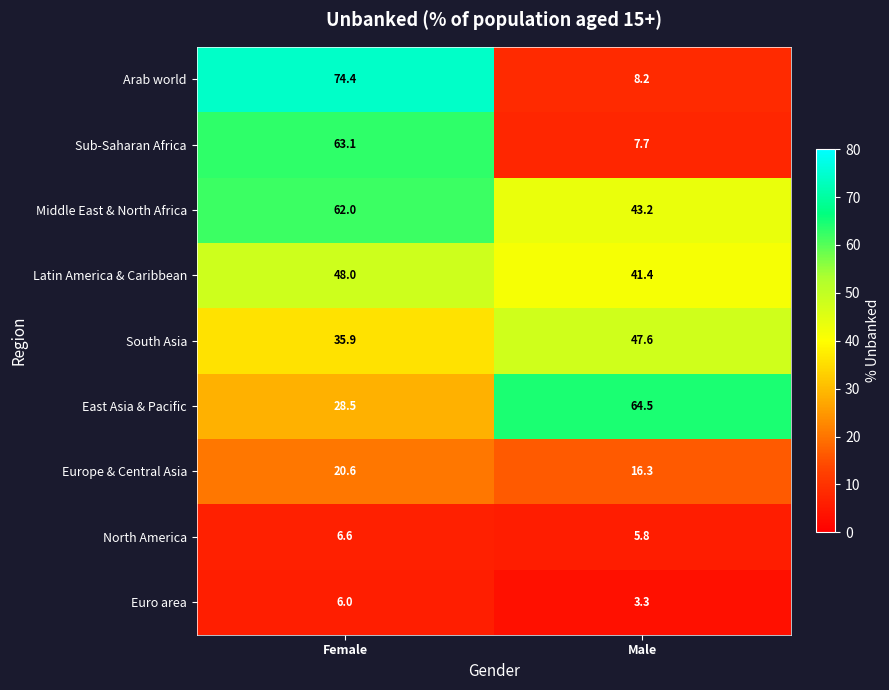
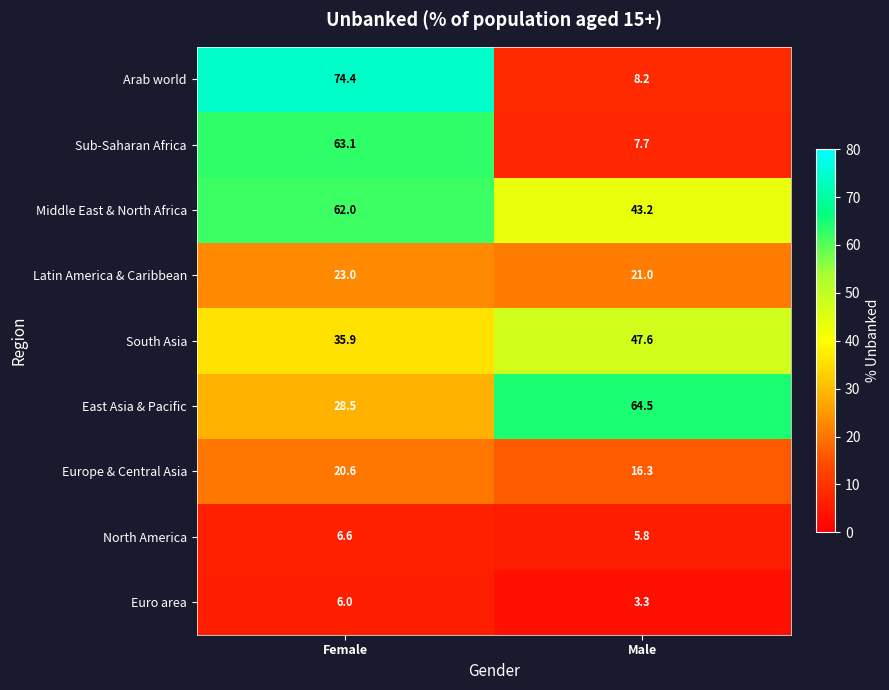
Latin America & Caribbean, Female: 48.0 -> 23.0
Latin America & Caribbean, Male: 41.4 -> 21.0
